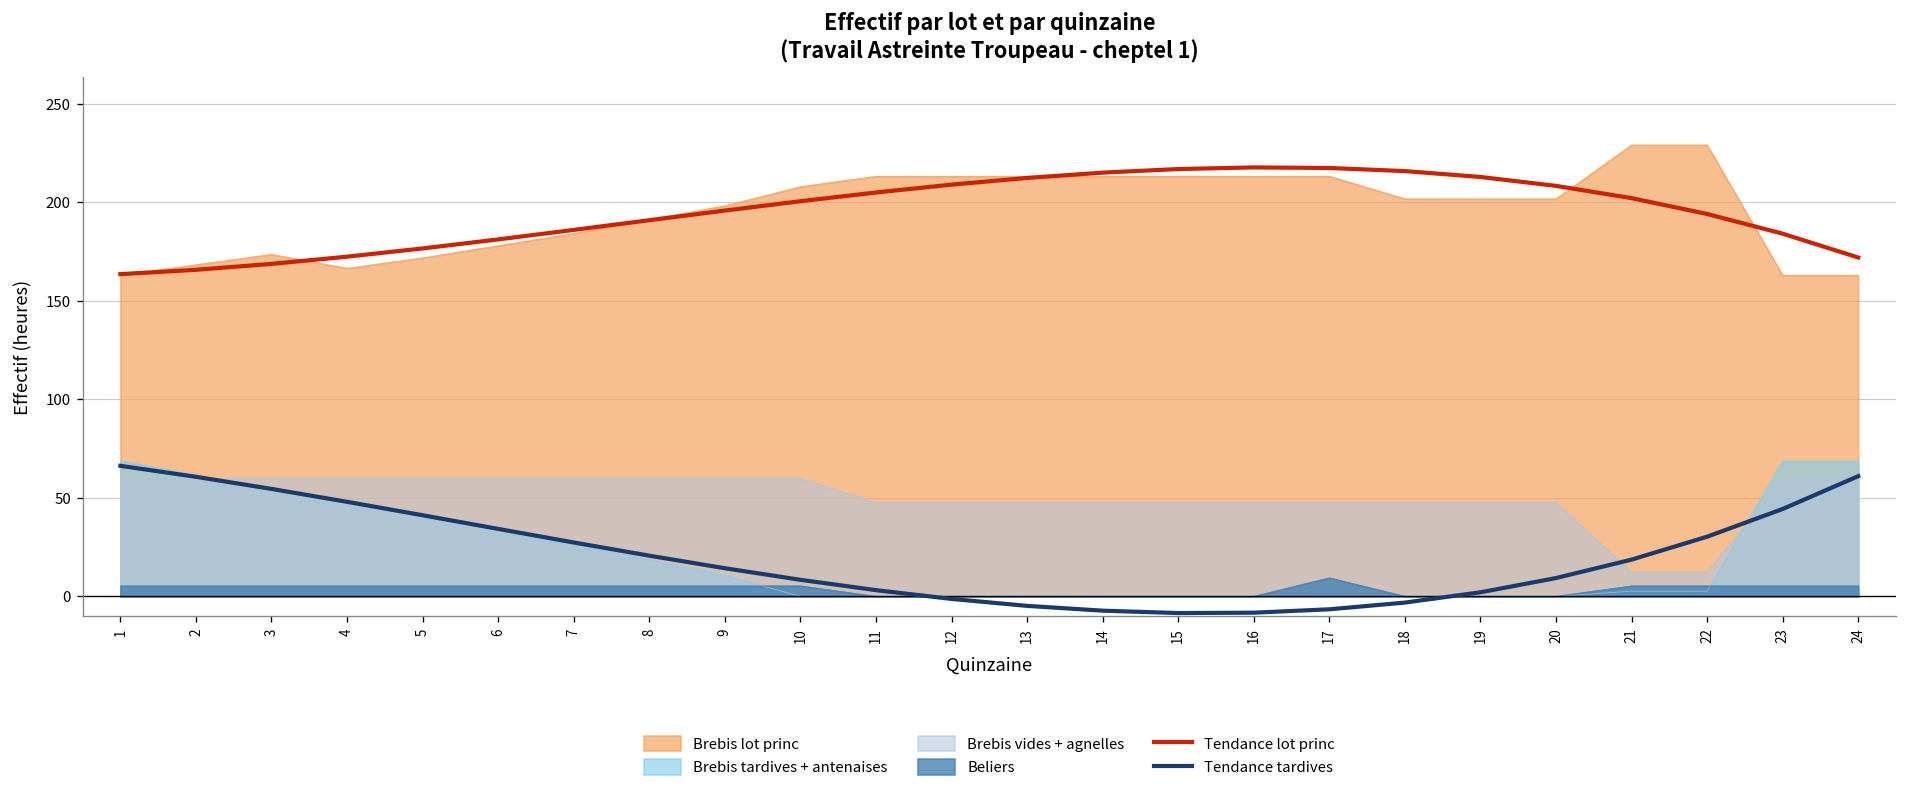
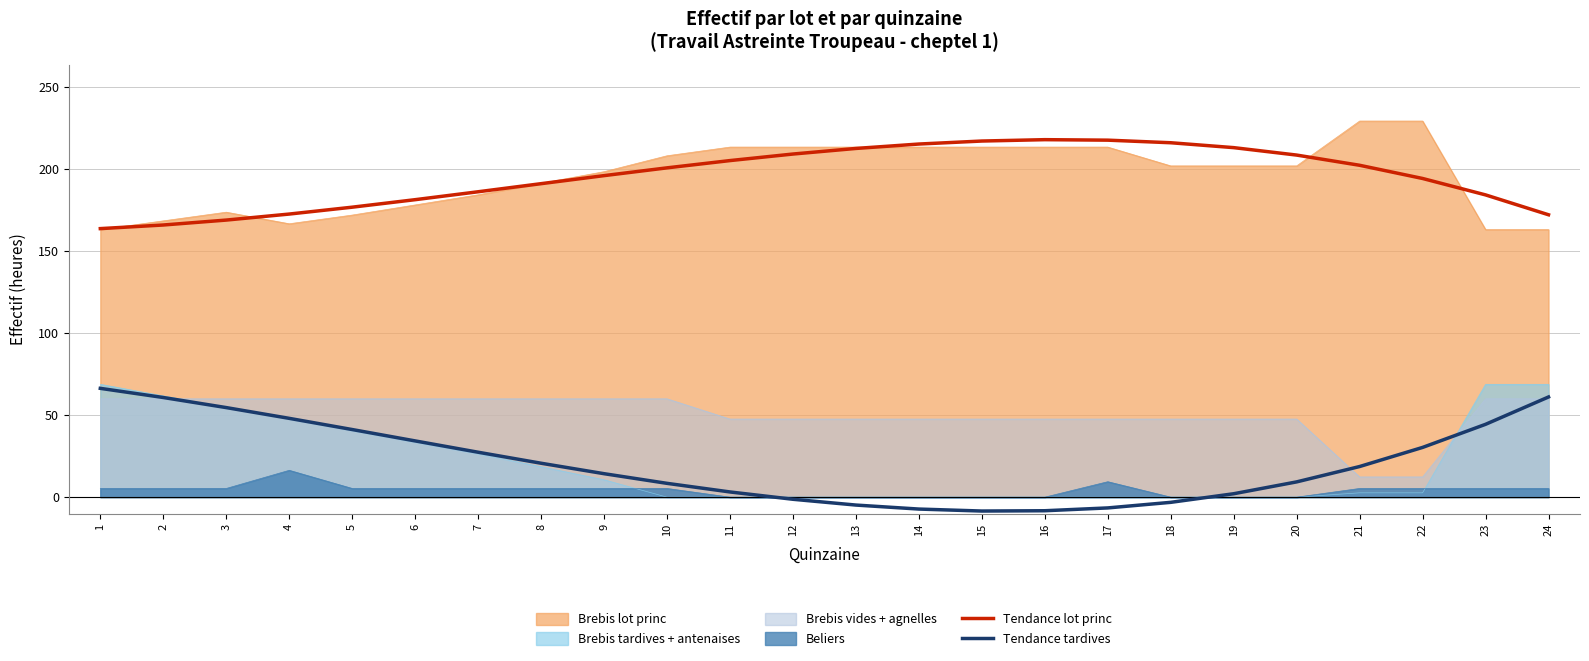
Beliers, 4: 5 -> 16
